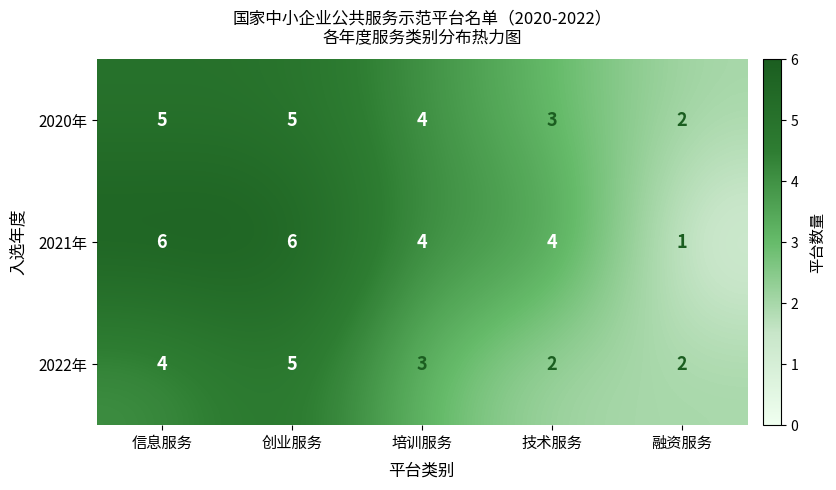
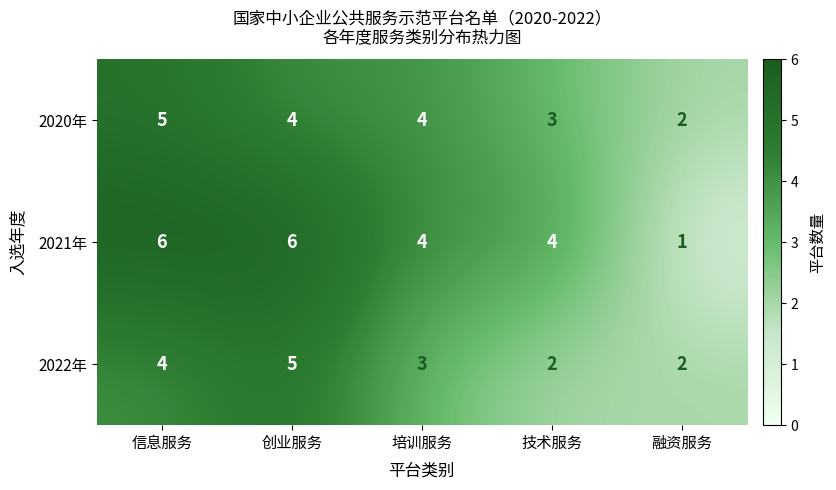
2020年, 创业服务: 5 -> 4
